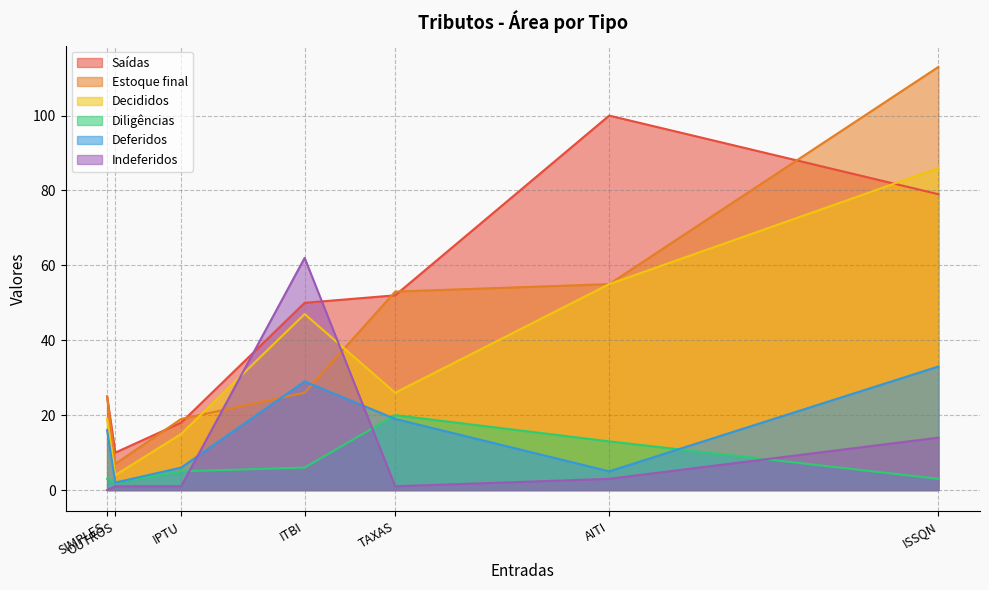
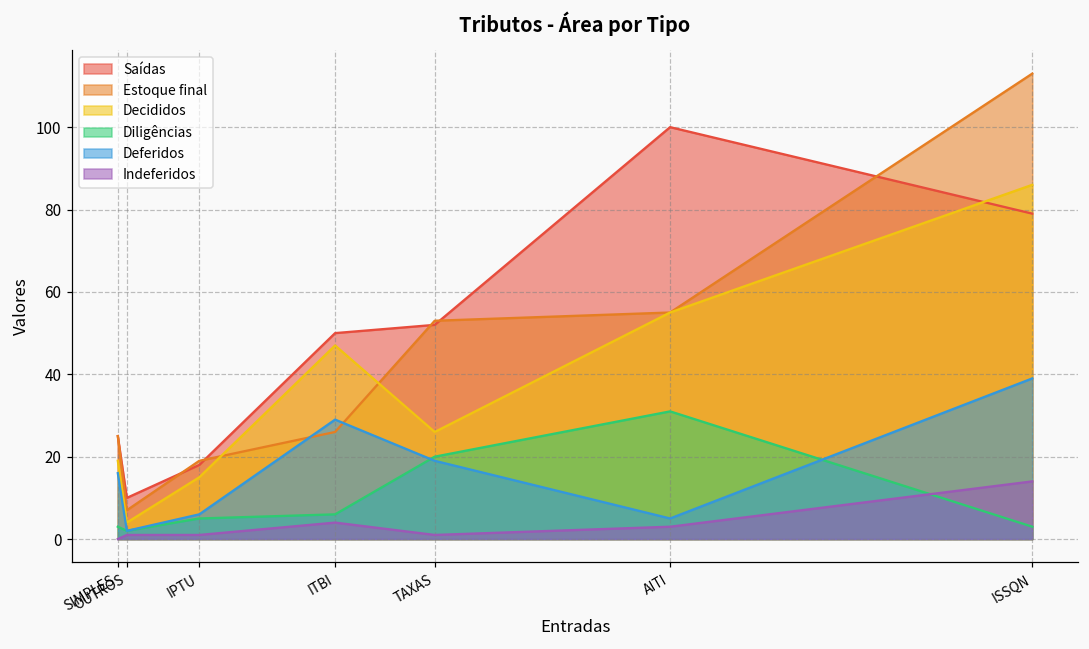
Indeferidos, ITBI: 62 -> 4
Diligências, AITI: 13 -> 31
Deferidos, ISSQN: 33 -> 39
